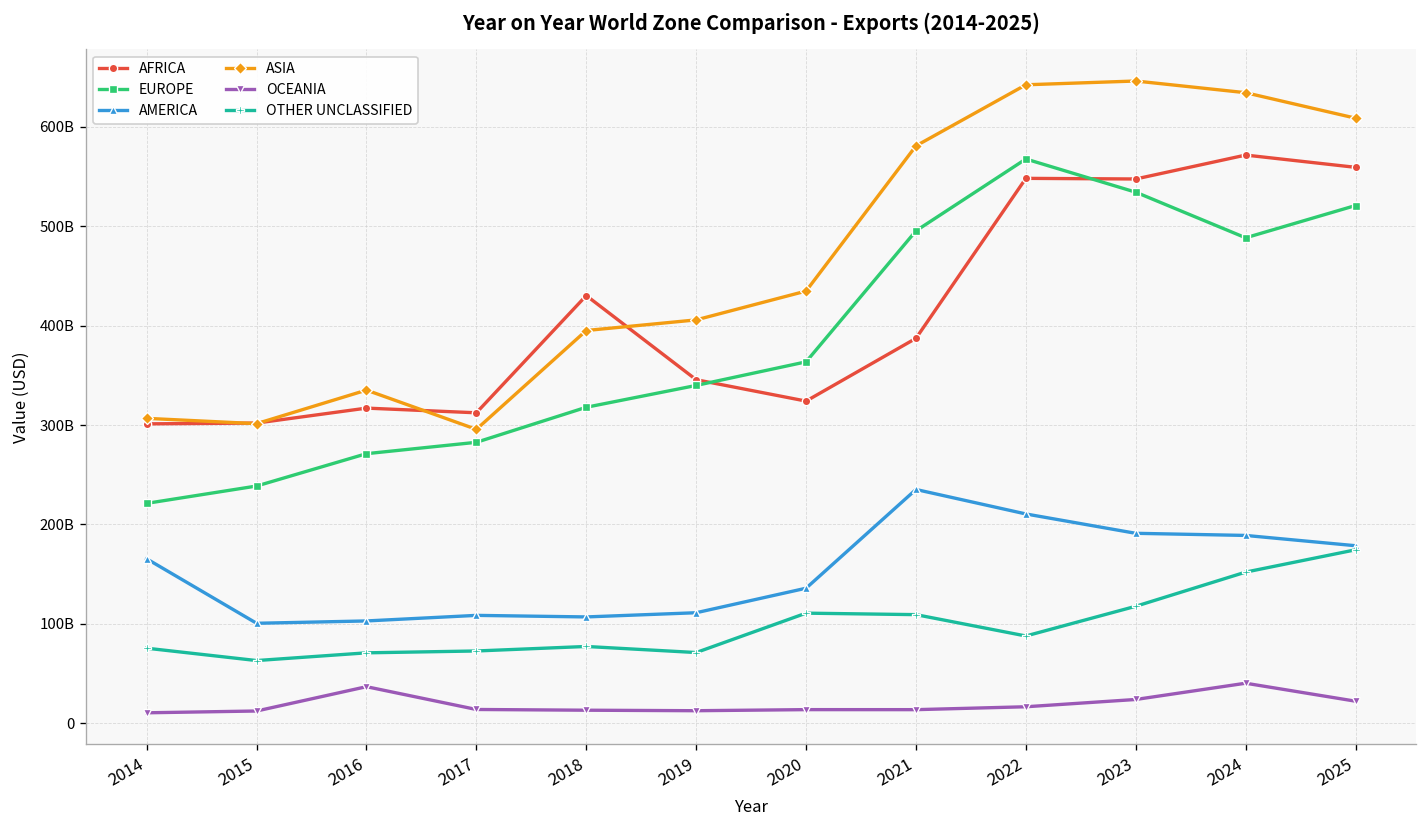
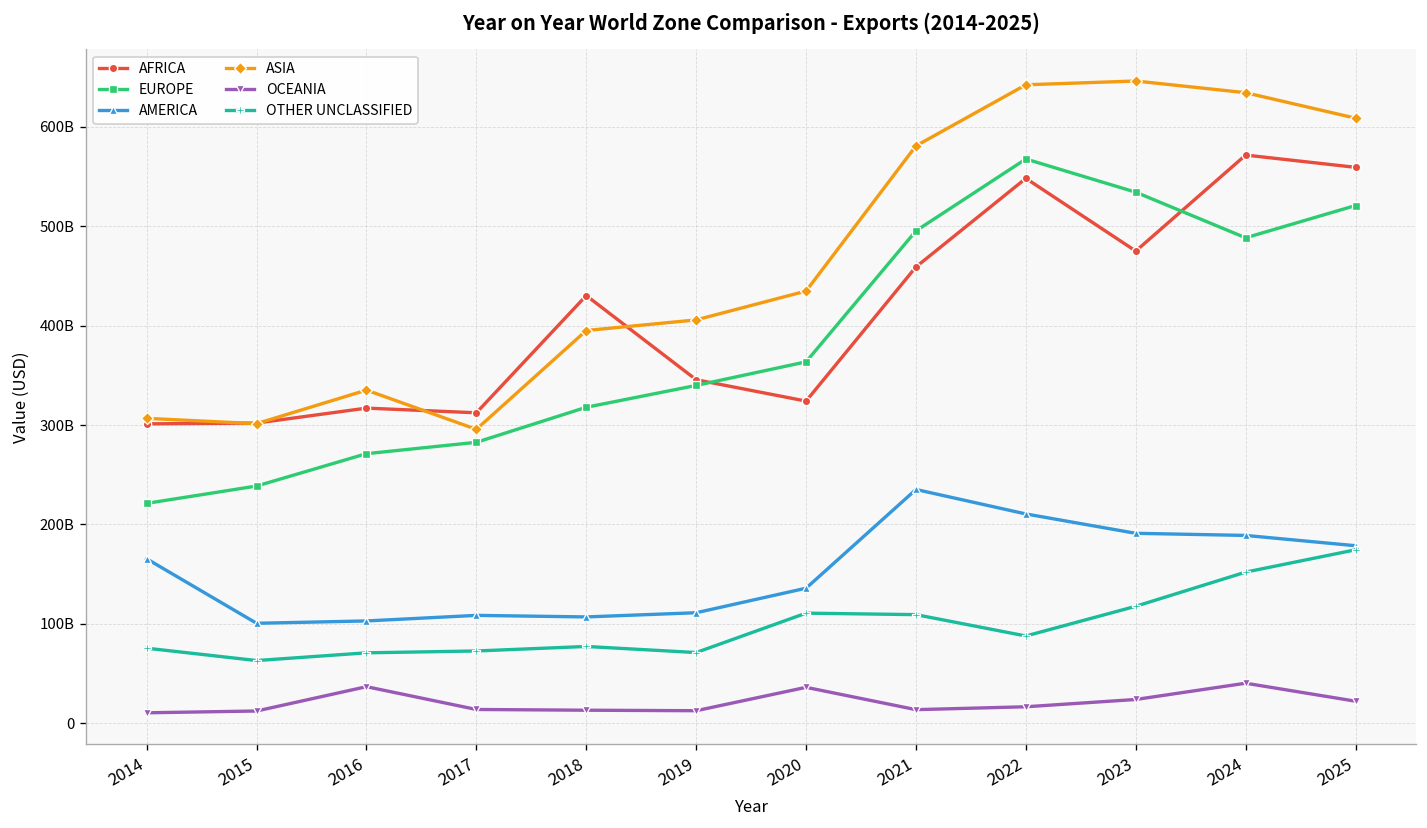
OCEANIA, 2020: 10000000000 -> 40000000000
AFRICA, 2021: 390000000000 -> 460000000000
AFRICA, 2023: 550000000000 -> 470000000000
